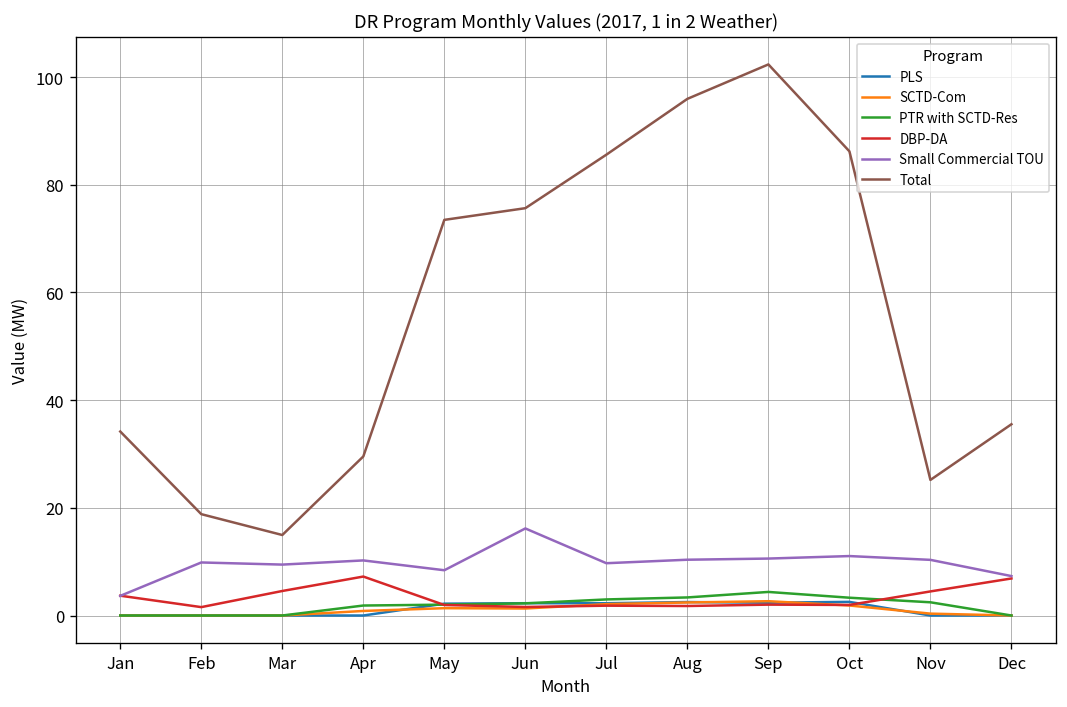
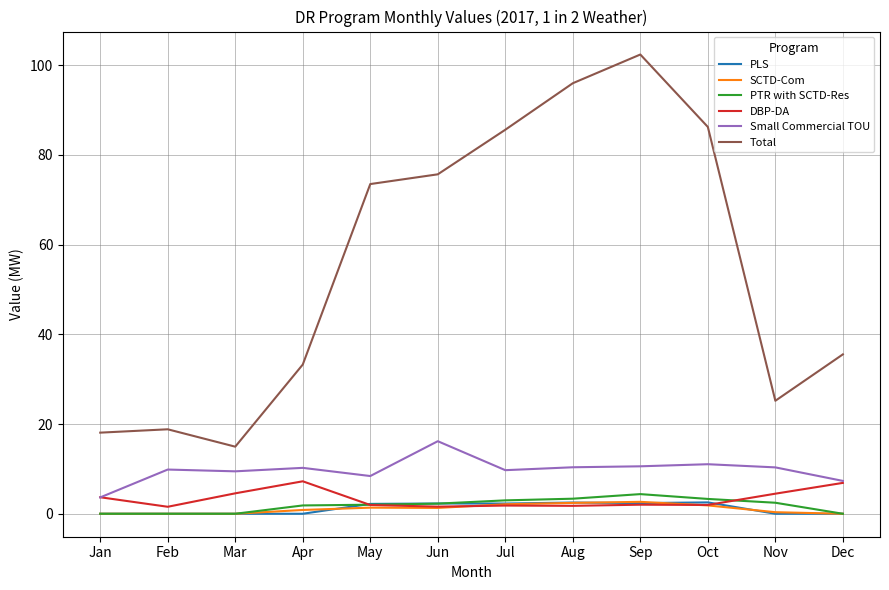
Total, Jan: 34 -> 18
Total, Apr: 30 -> 33
